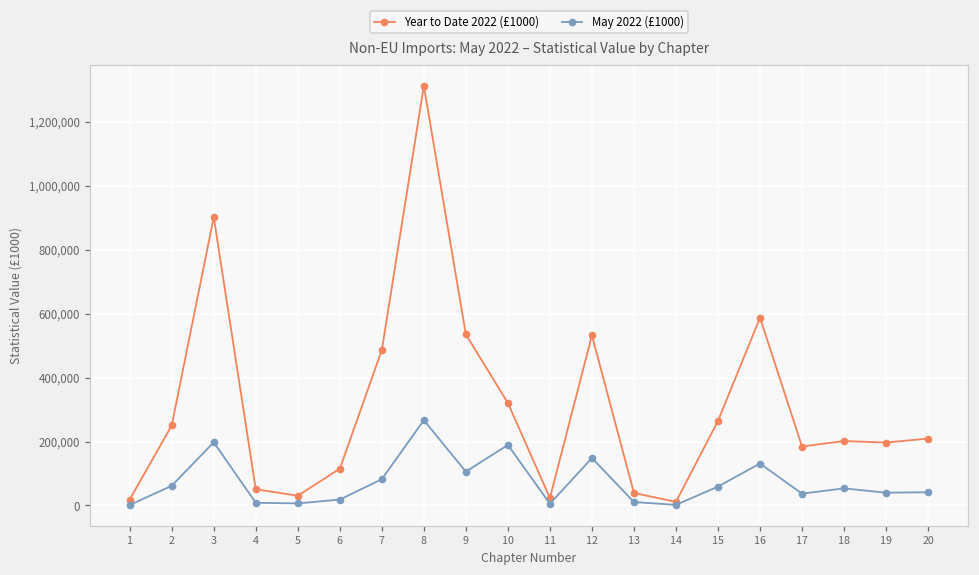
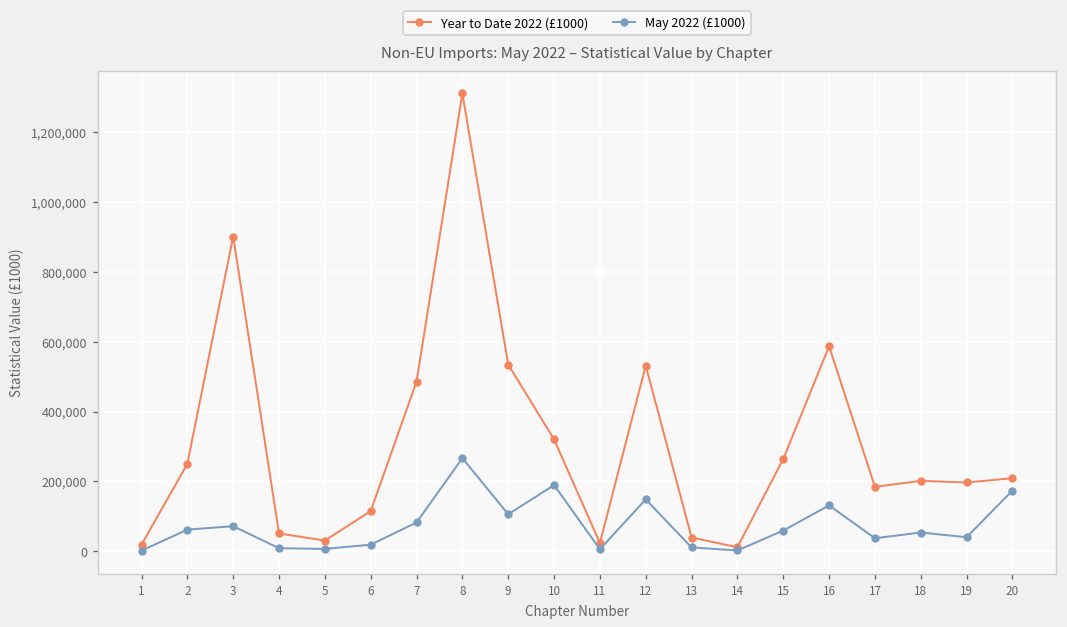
May 2022 (£1000), 3: 200,000 -> 70,000
May 2022 (£1000), 20: 40,000 -> 170,000
